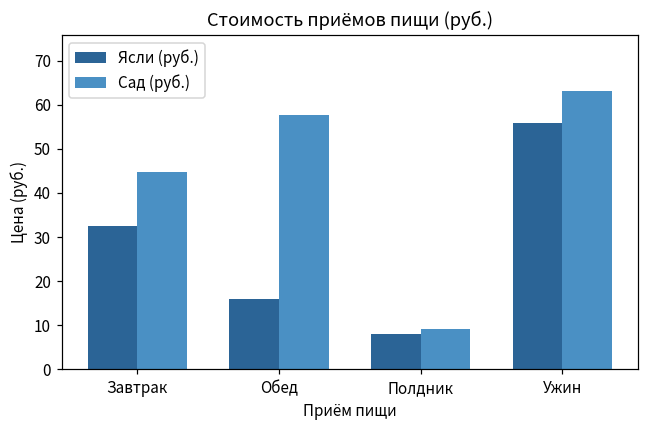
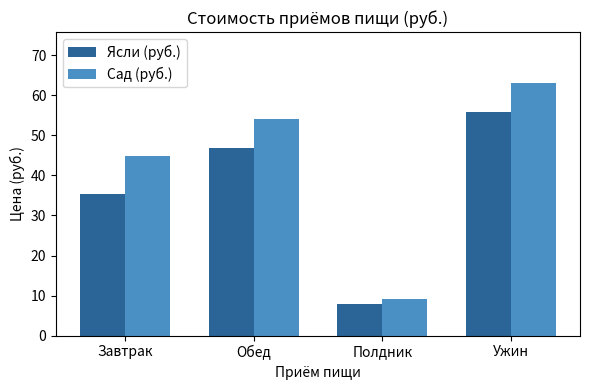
Ясли (руб.), Завтрак: 33 -> 35
Ясли (руб.), Обед: 16 -> 47
Сад (руб.), Обед: 58 -> 54
